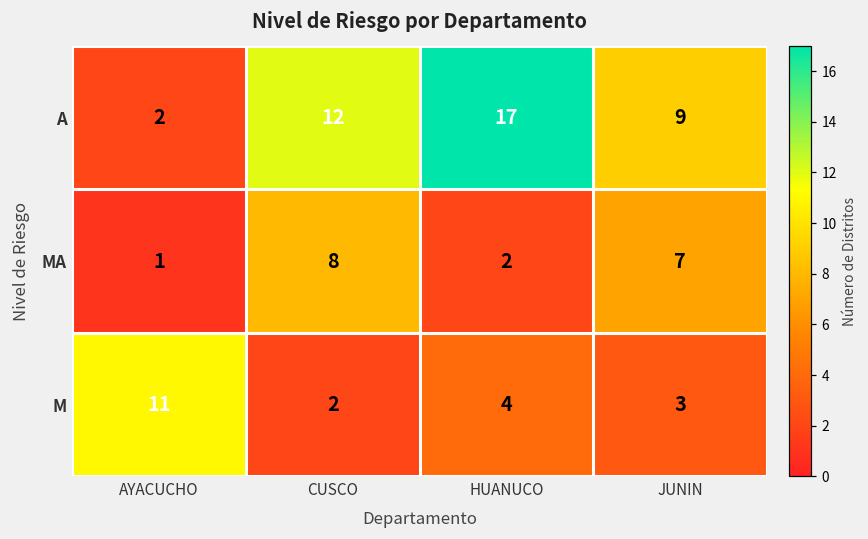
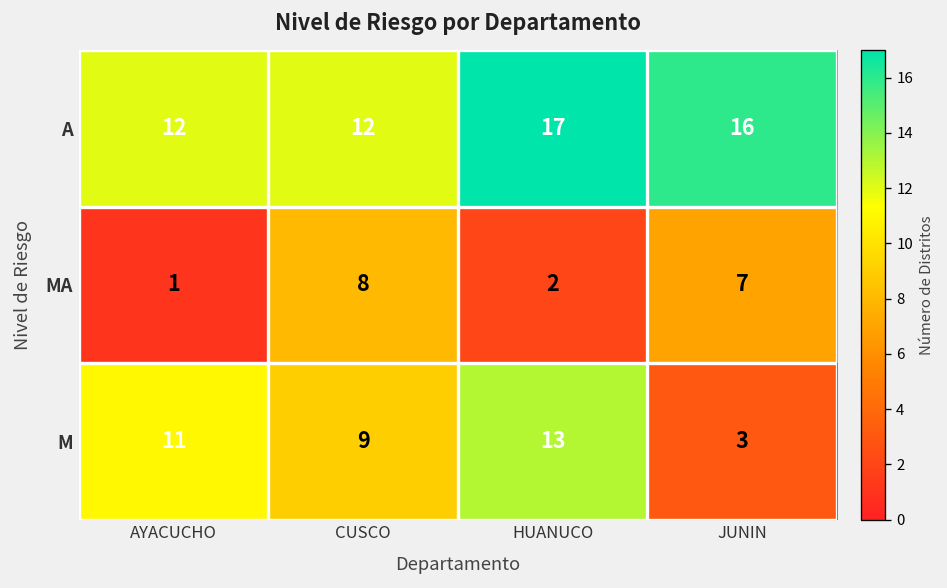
A, AYACUCHO: 2 -> 12
A, JUNIN: 9 -> 16
M, CUSCO: 2 -> 9
M, HUANUCO: 4 -> 13
